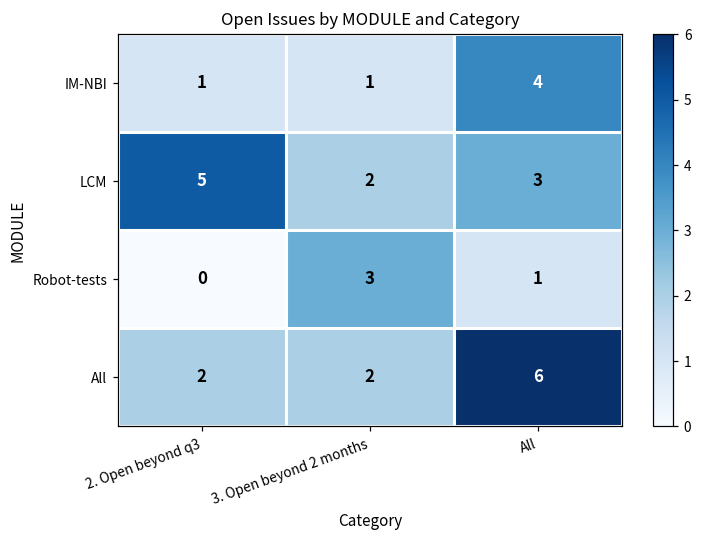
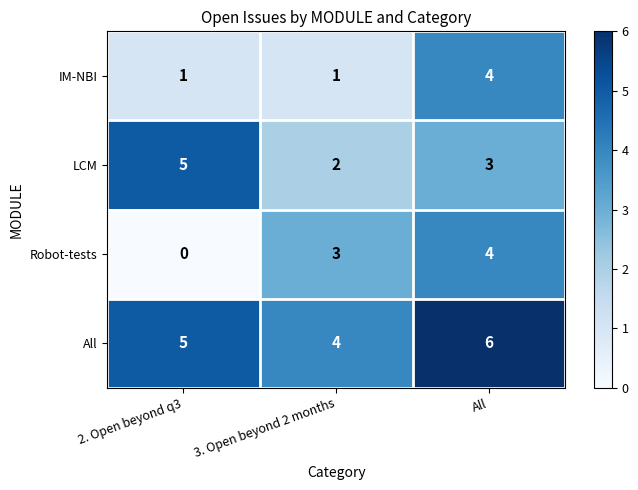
Robot-tests, All: 1 -> 4
All, 2. Open beyond q3: 2 -> 5
All, 3. Open beyond 2 months: 2 -> 4
